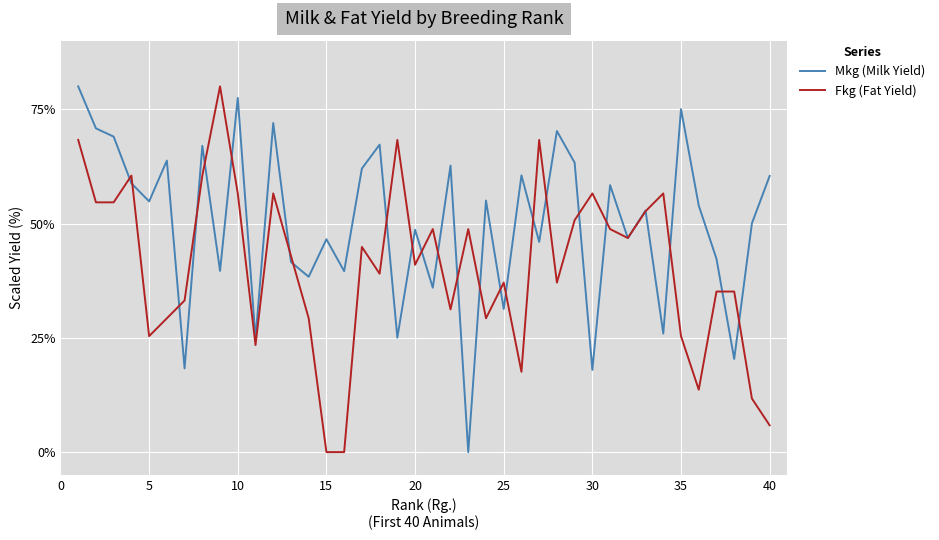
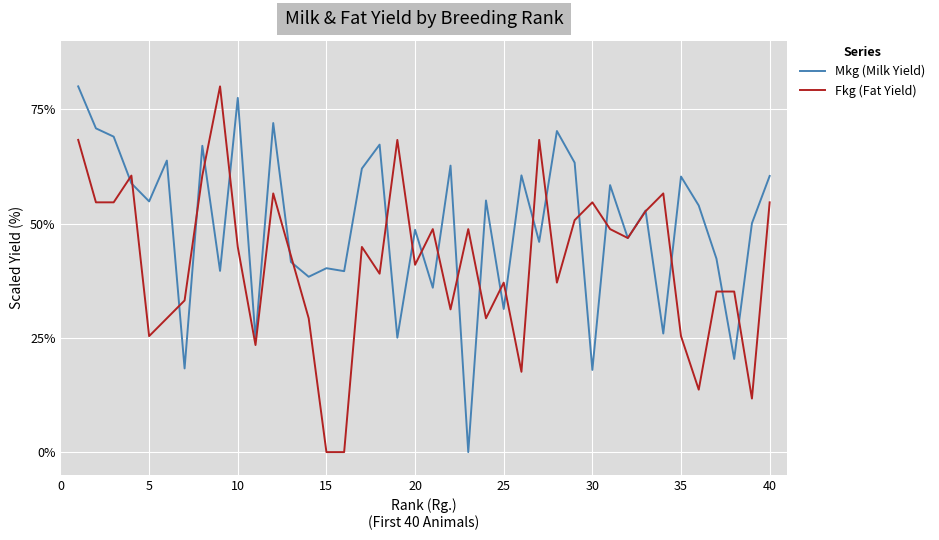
Fkg (Fat Yield), 10: 57% -> 45%
Mkg (Milk Yield), 15: 47% -> 40%
Fkg (Fat Yield), 30: 57% -> 55%
Mkg (Milk Yield), 35: 75% -> 60%
Fkg (Fat Yield), 40: 6% -> 55%
